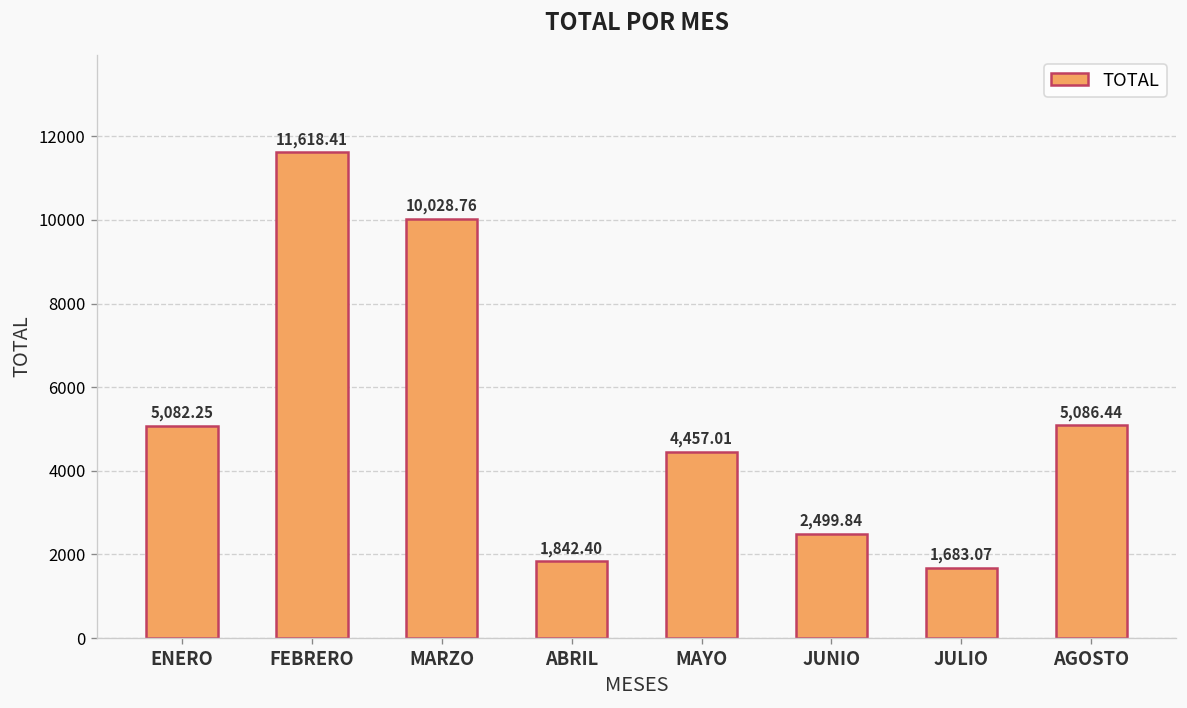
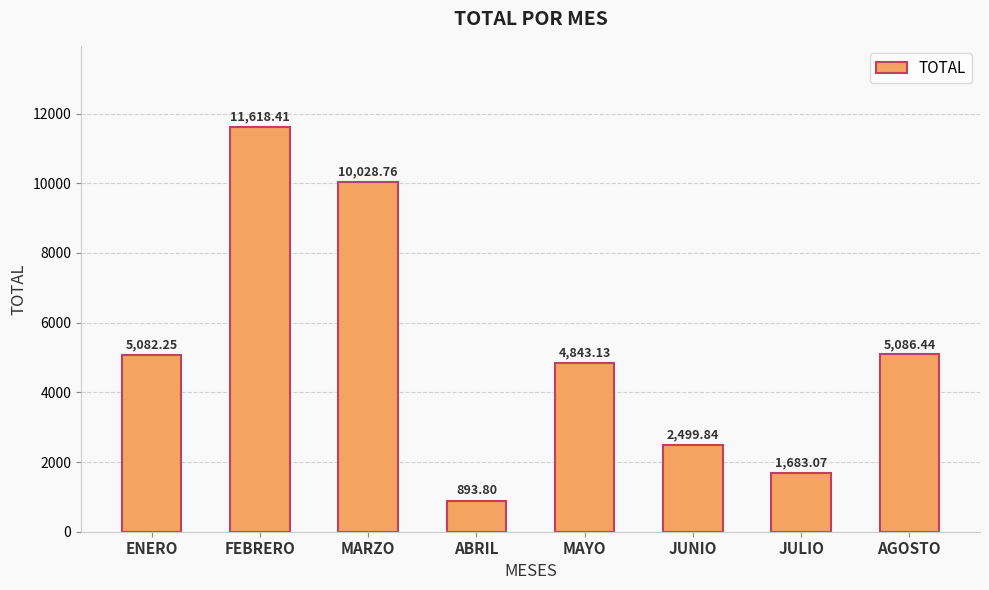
ABRIL: 1,842.40 -> 893.80
MAYO: 4,457.01 -> 4,843.13
